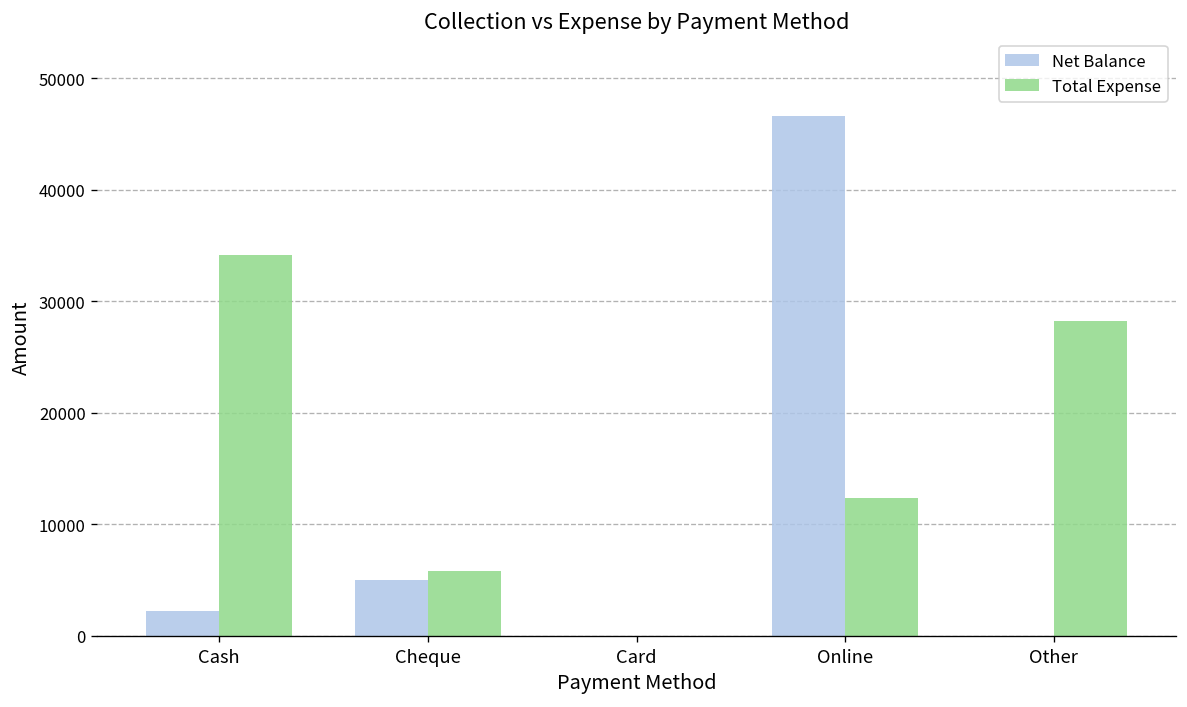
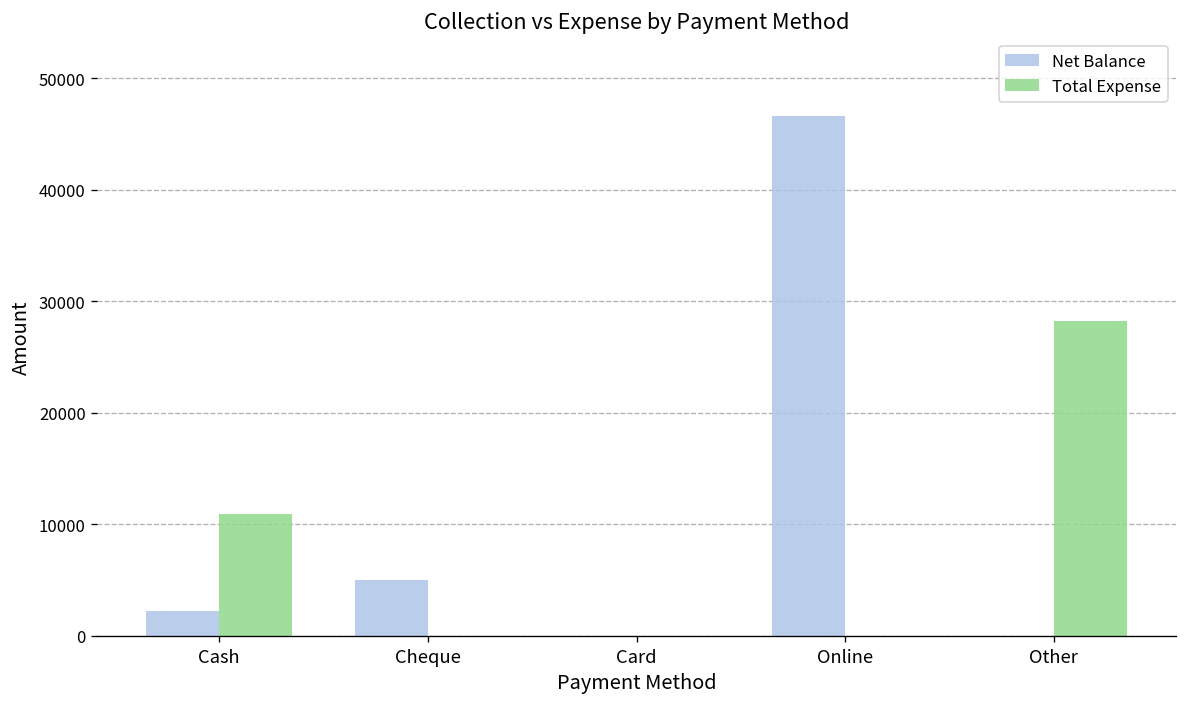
Total Expense, Cash: 34000 -> 11000
Total Expense, Cheque: 6000 -> 0
Total Expense, Online: 12000 -> 0
